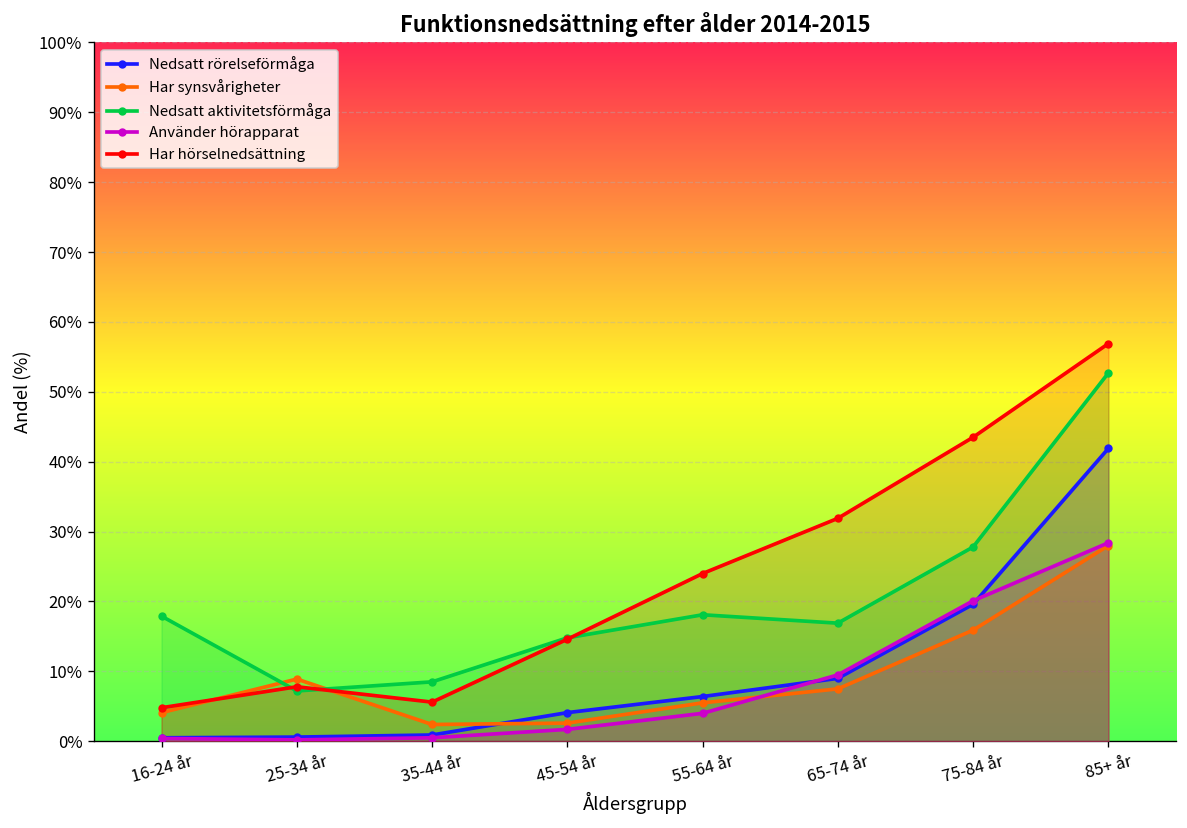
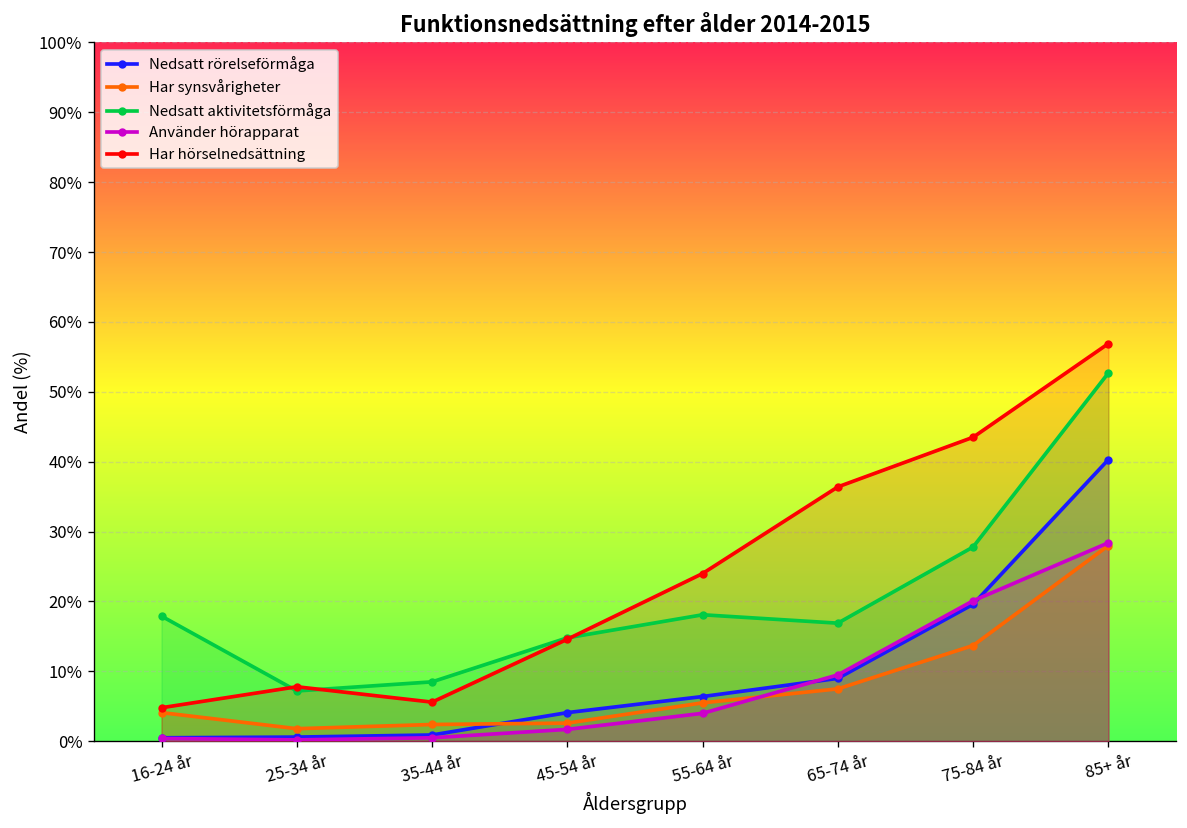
Har synsvårigheter, 25-34 år: 9% -> 2%
Har hörselnedsättning, 65-74 år: 32% -> 36%
Har synsvårigheter, 75-84 år: 16% -> 14%
Nedsatt rörelseförmåga, 85+ år: 42% -> 40%
